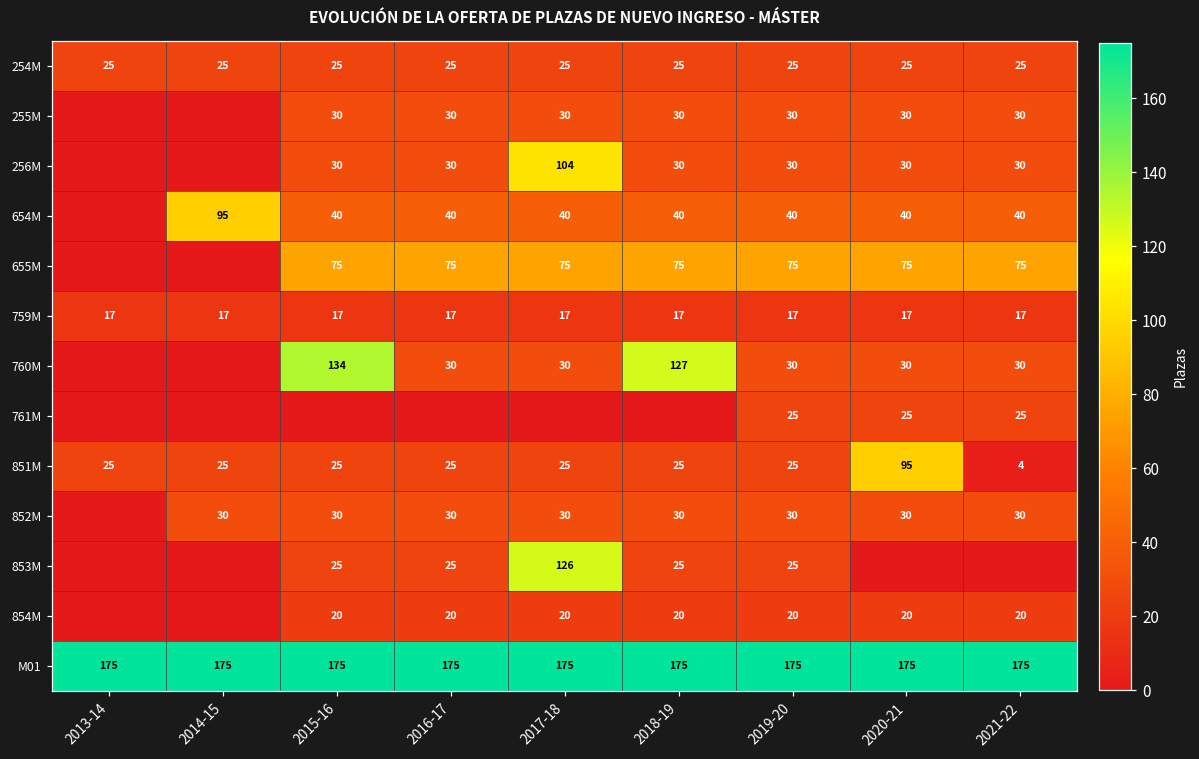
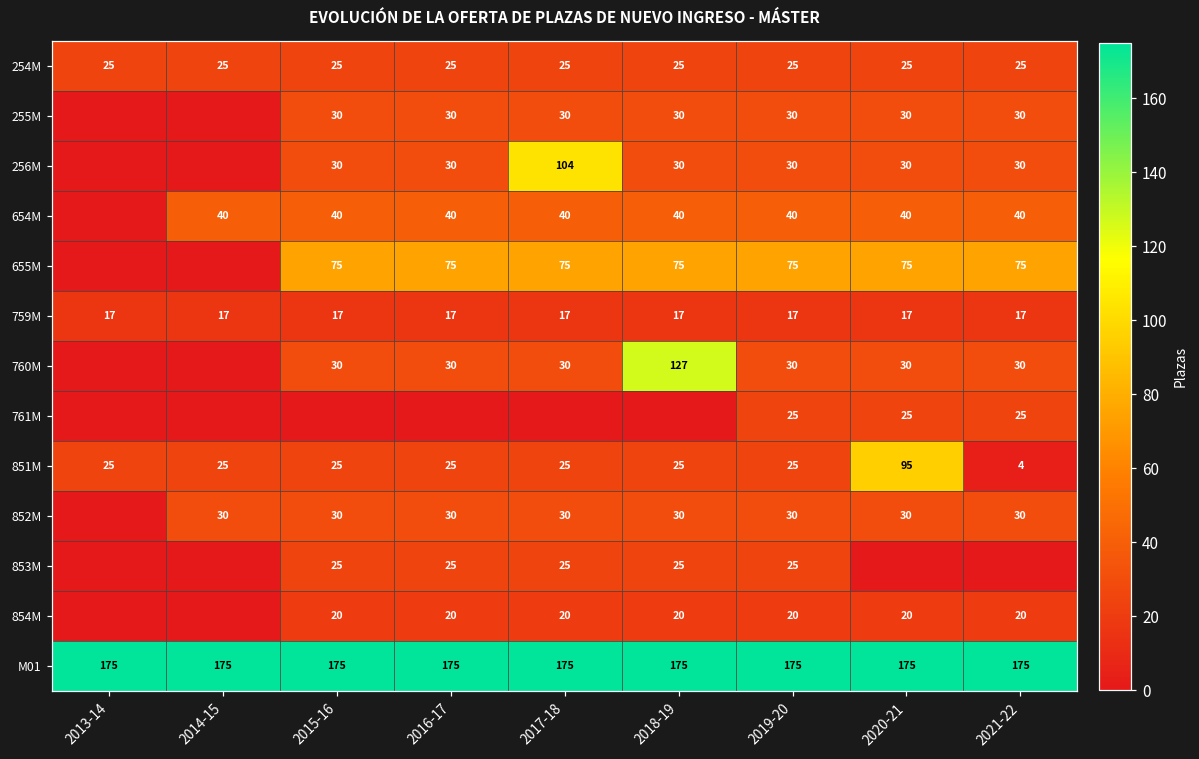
654M, 2014-15: 95 -> 40
760M, 2015-16: 134 -> 30
853M, 2017-18: 126 -> 25
